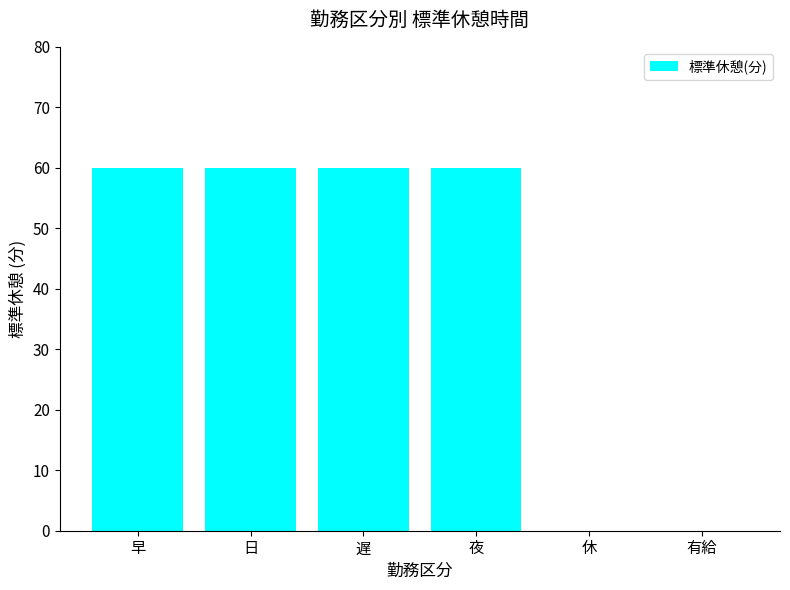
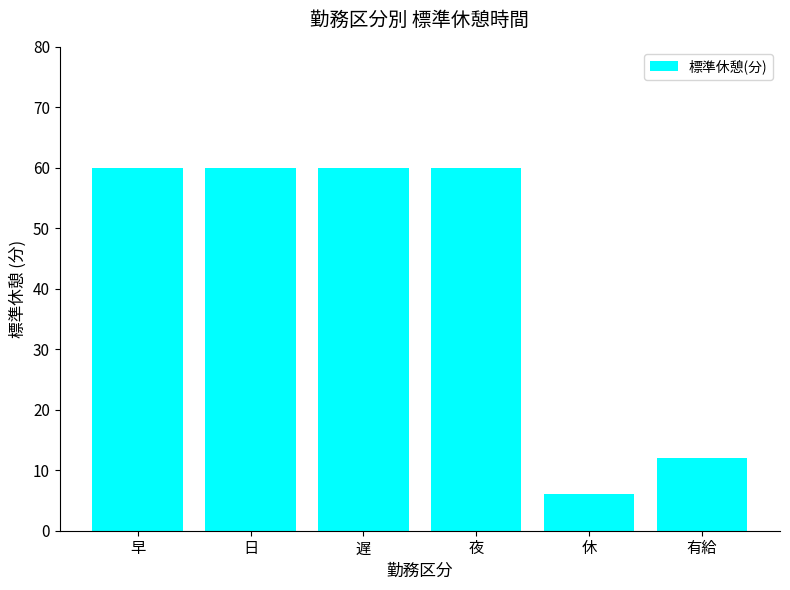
休: 0 -> 6
有給: 0 -> 12
